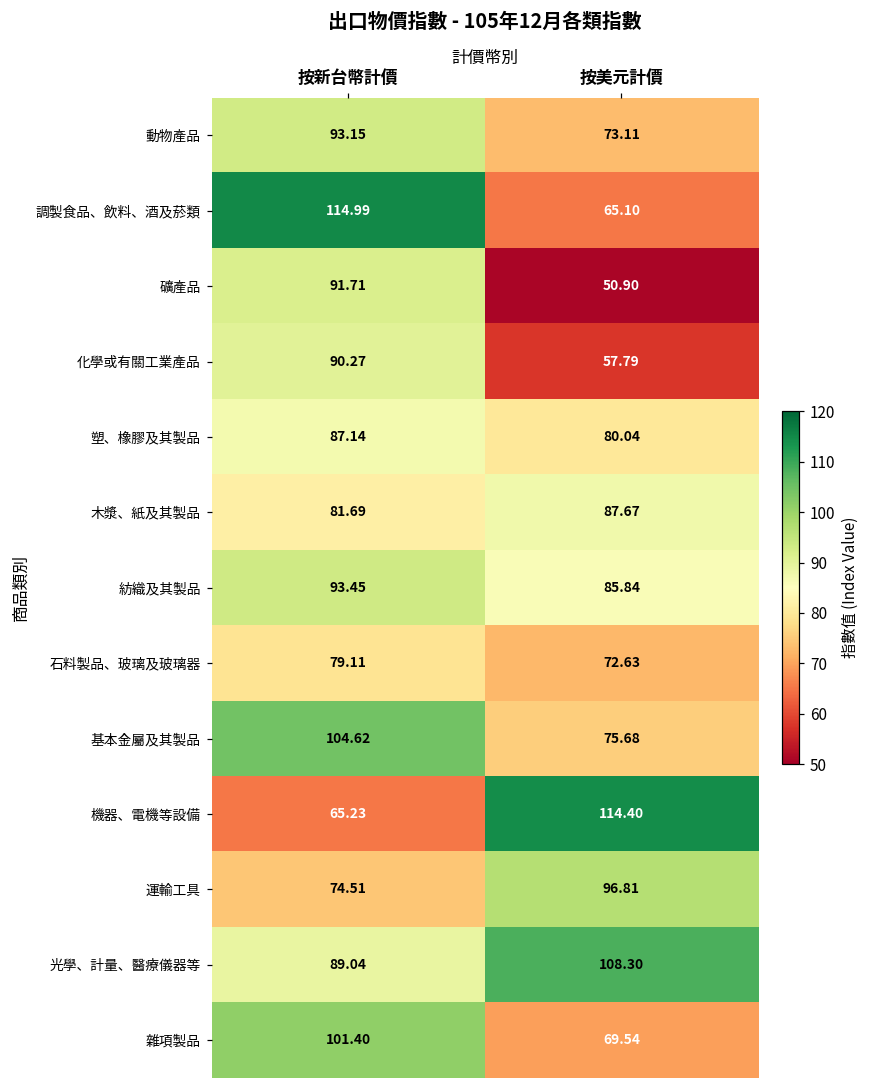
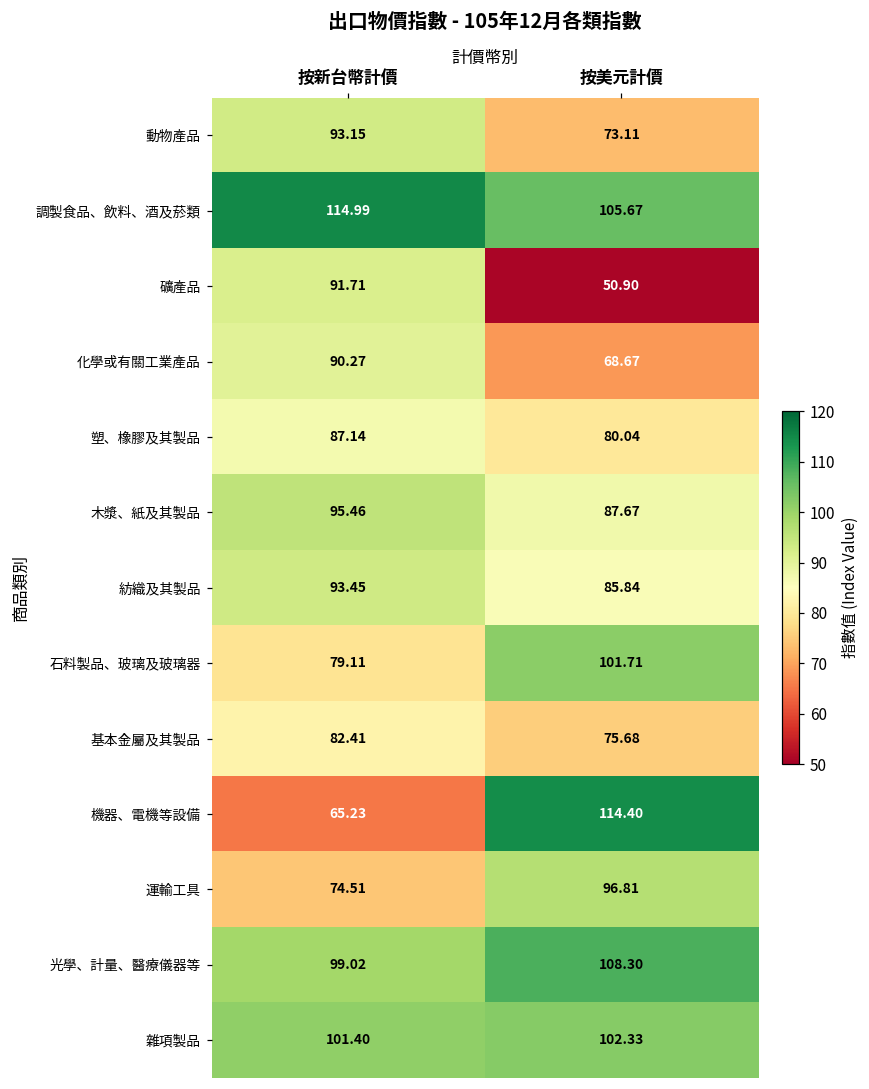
調製食品、飲料、酒及菸類, 按美元計價: 65.10 -> 105.67
化學或有關工業產品, 按美元計價: 57.79 -> 68.67
木漿、紙及其製品, 按新台幣計價: 81.69 -> 95.46
石料製品、玻璃及玻璃器, 按美元計價: 72.63 -> 101.71
基本金屬及其製品, 按新台幣計價: 104.62 -> 82.41
光學、計量、醫療儀器等, 按新台幣計價: 89.04 -> 99.02
雜項製品, 按美元計價: 69.54 -> 102.33
